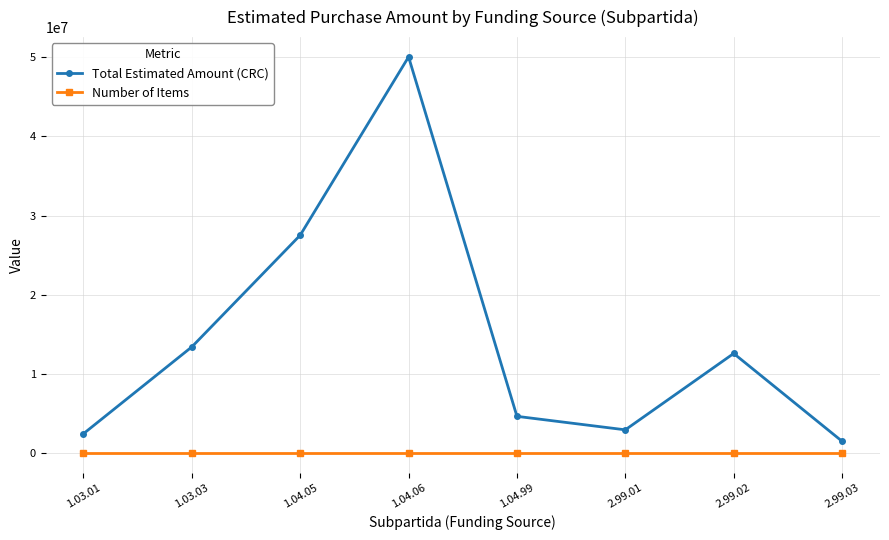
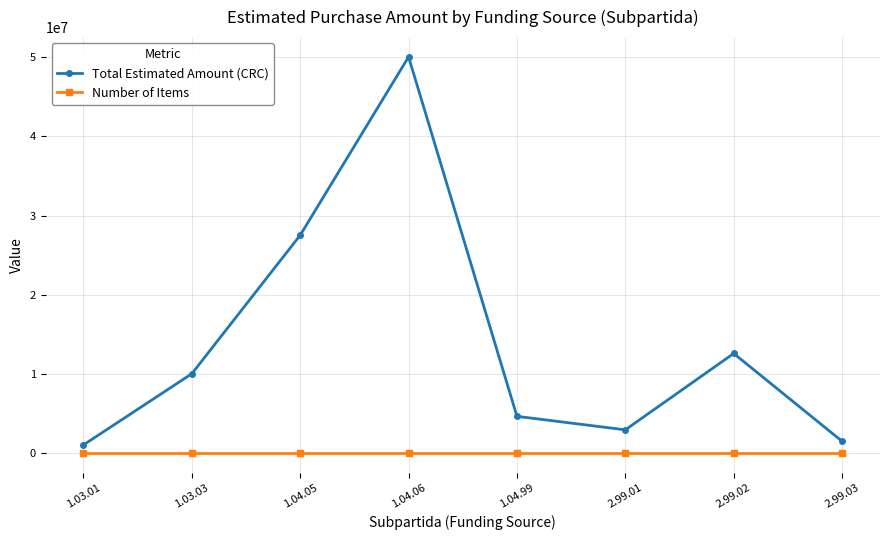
Total Estimated Amount (CRC), 1.03.01: 2000000 -> 1000000
Total Estimated Amount (CRC), 1.03.03: 13000000 -> 10000000
